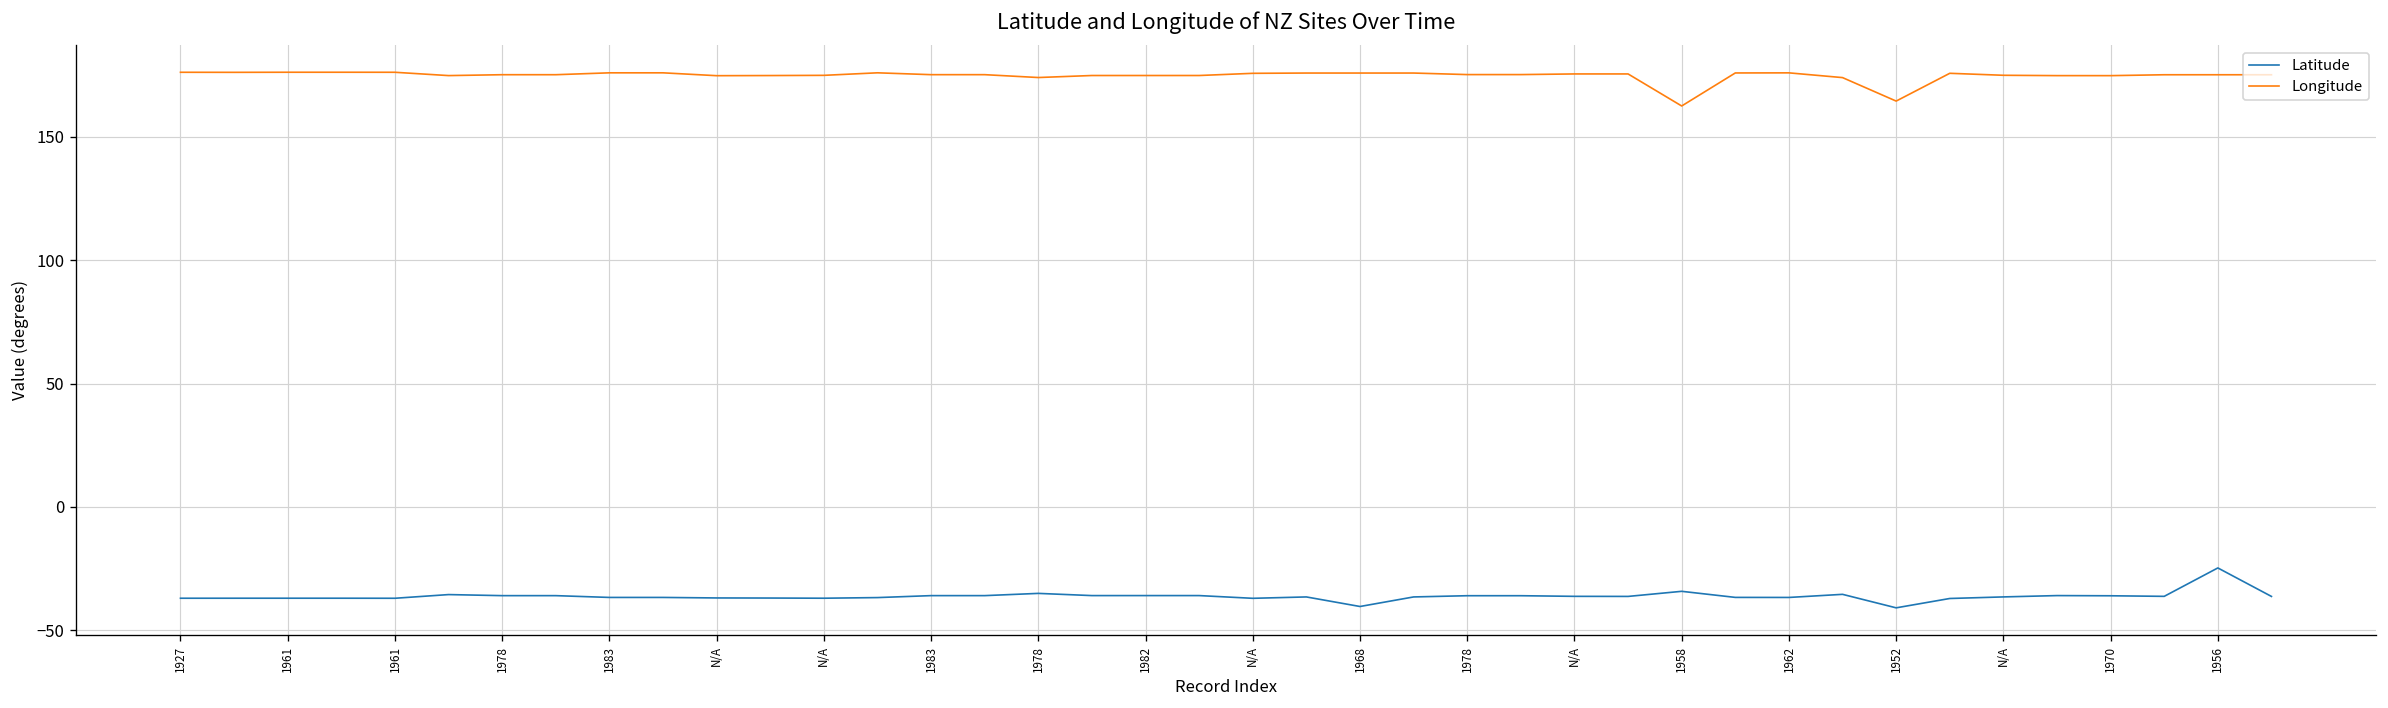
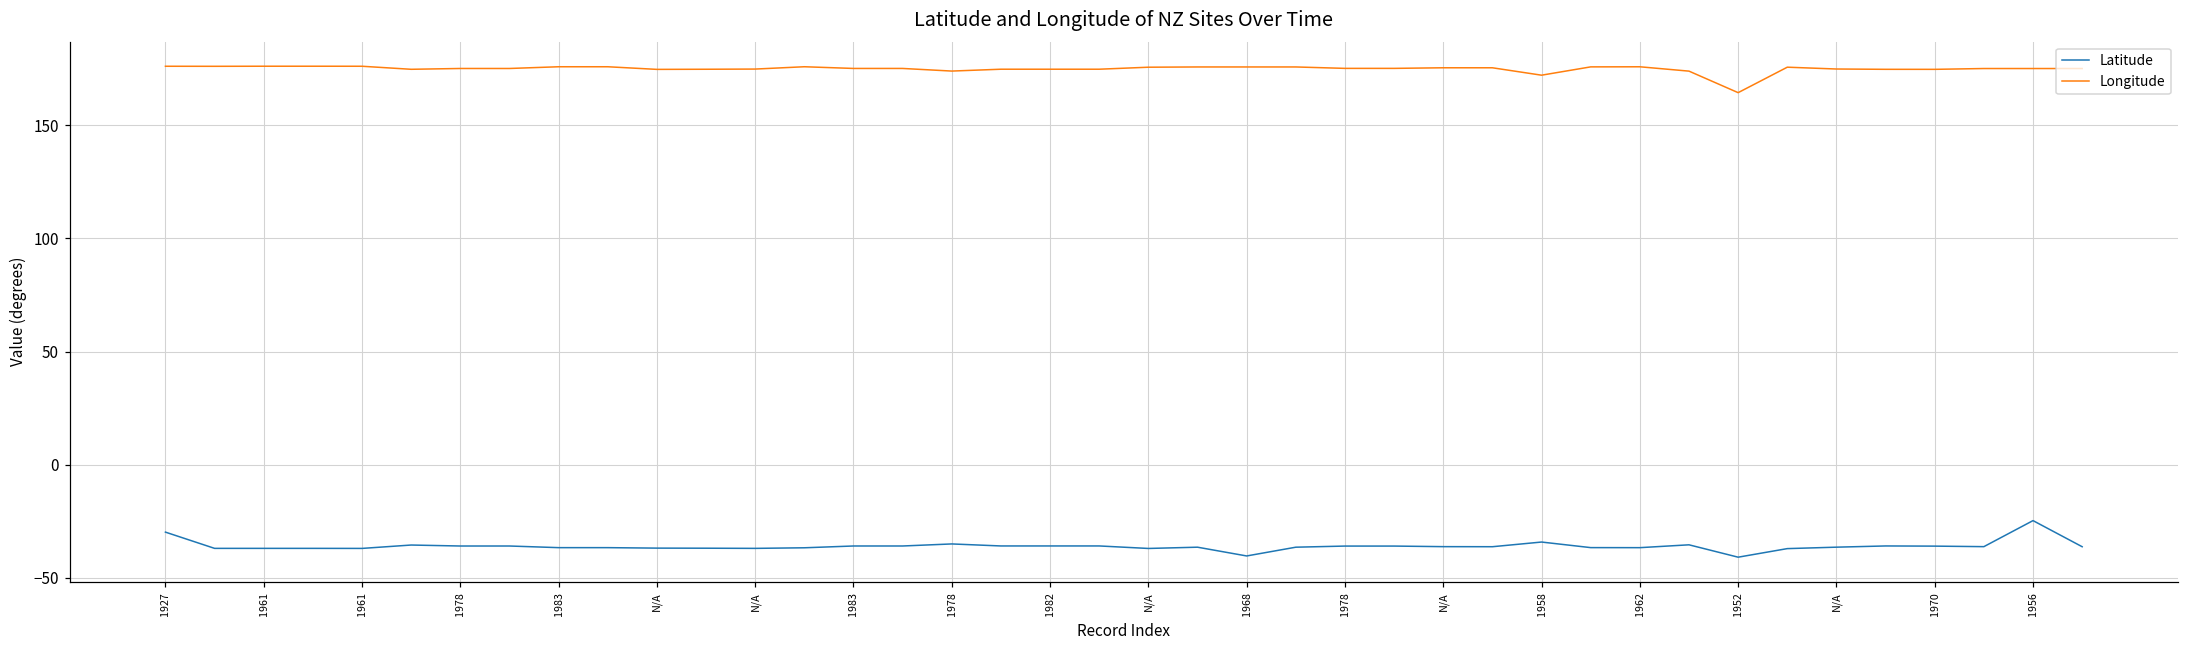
Latitude, 1927: -37 -> -30
Longitude, 1958: 162 -> 172
